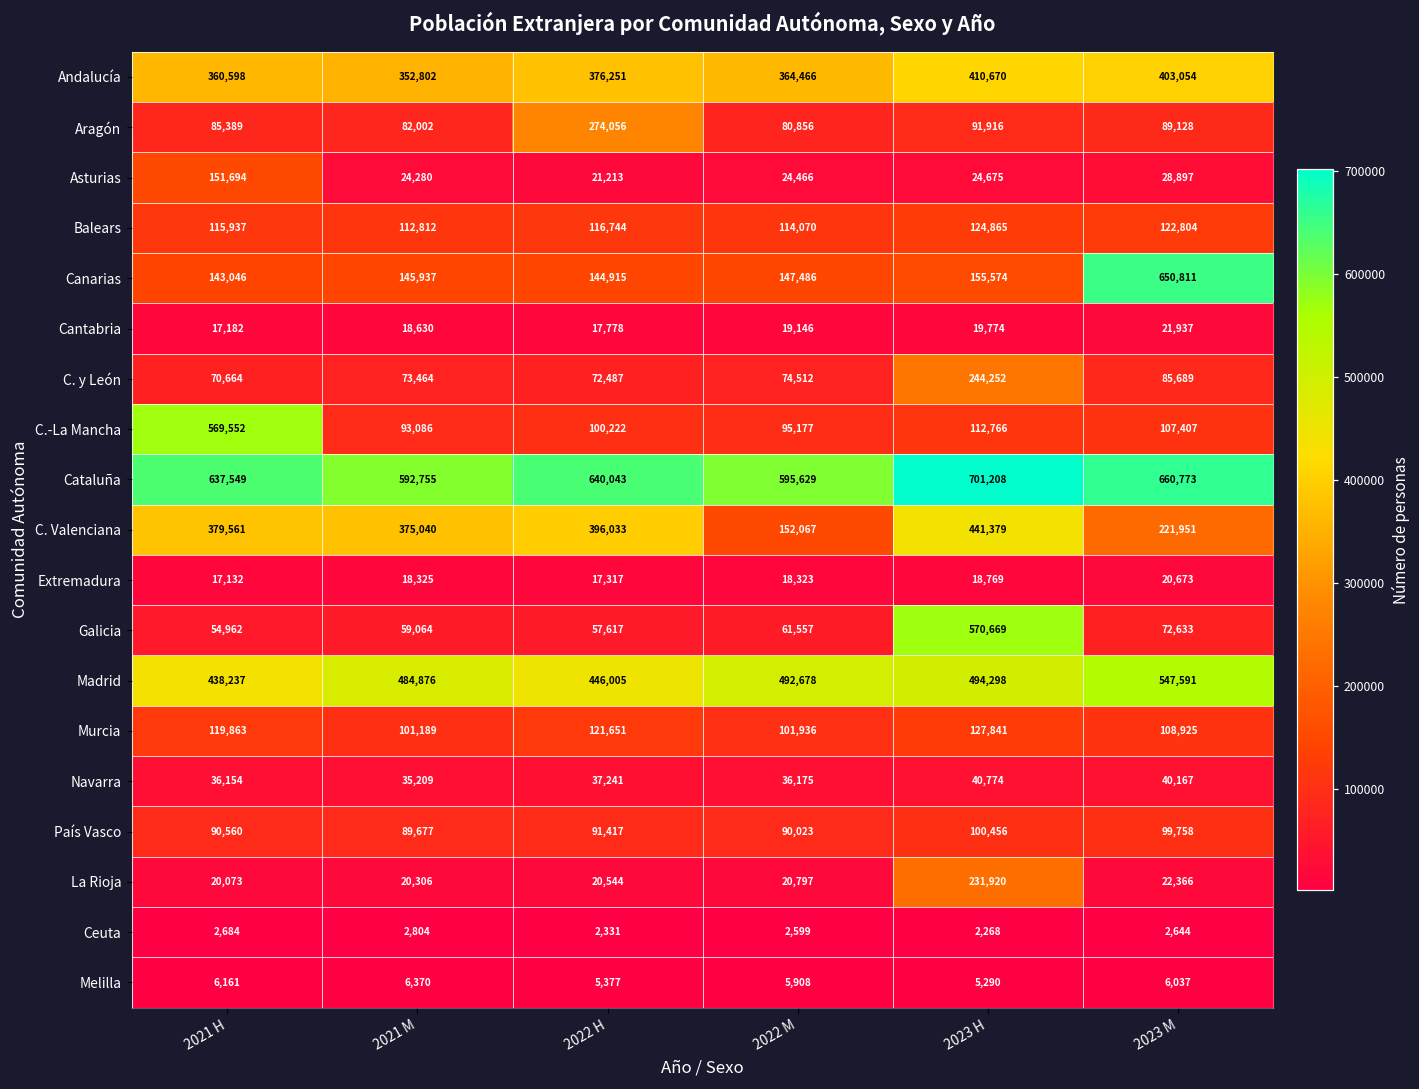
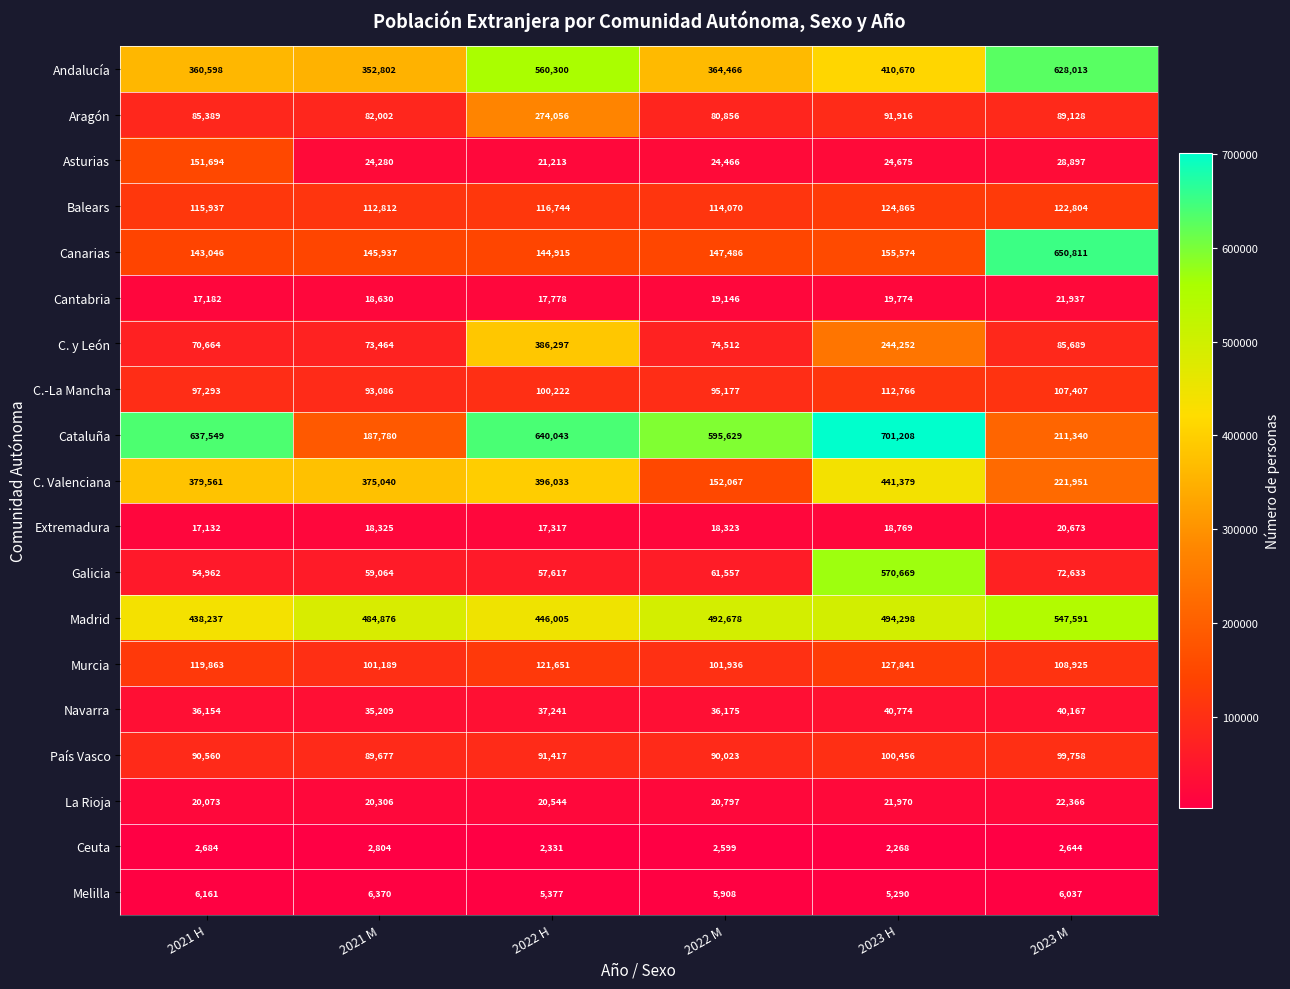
Andalucía, 2022 H: 376,251 -> 560,300
Andalucía, 2023 M: 403,054 -> 628,013
C. y León, 2022 H: 72,487 -> 386,297
C.-La Mancha, 2021 H: 569,552 -> 97,293
Cataluña, 2021 M: 592,755 -> 187,780
Cataluña, 2023 M: 660,773 -> 211,340
La Rioja, 2023 H: 231,920 -> 21,970
